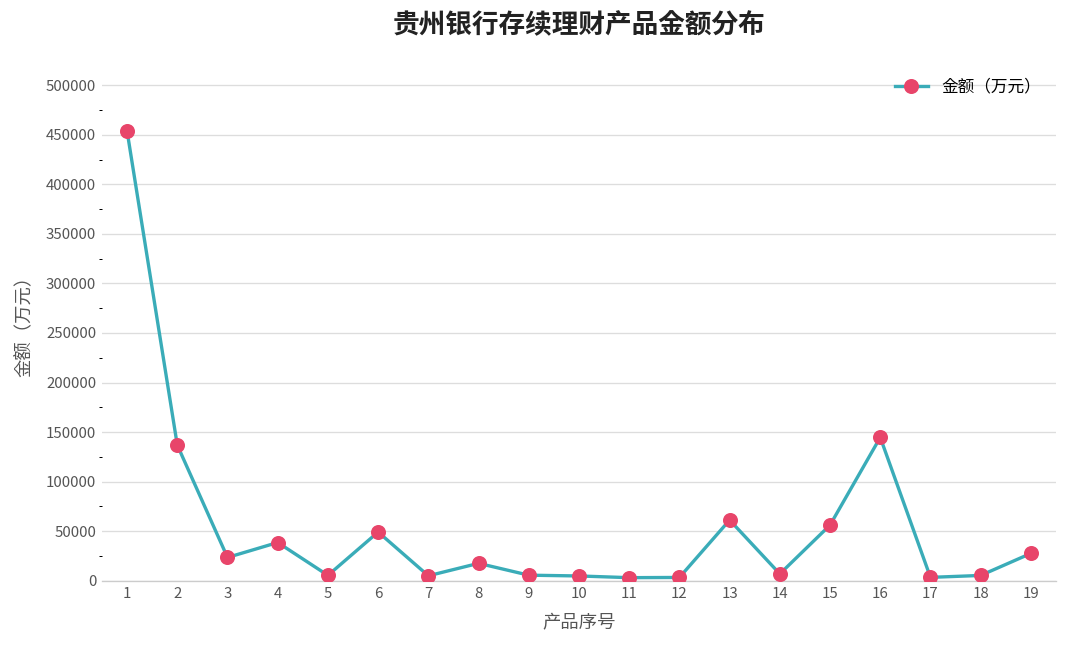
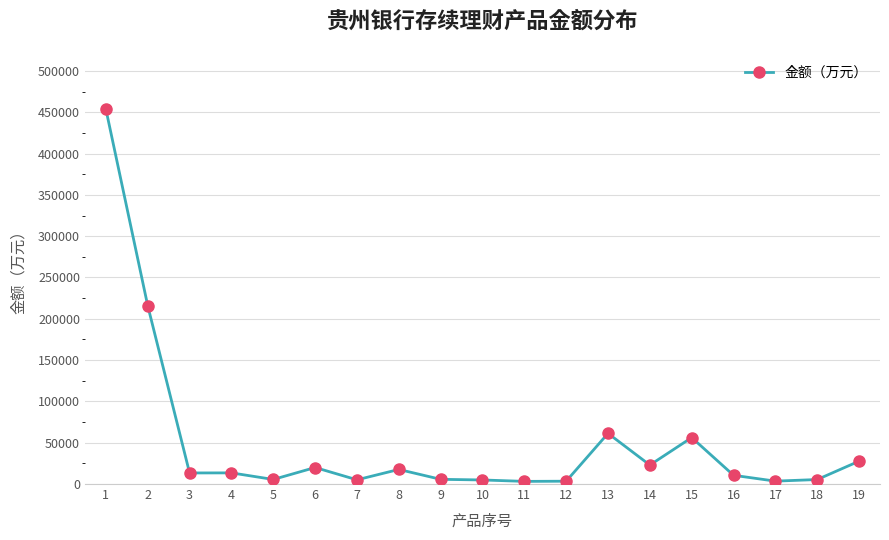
2: 140000 -> 220000
3: 20000 -> 10000
4: 40000 -> 10000
6: 50000 -> 20000
14: 10000 -> 20000
16: 140000 -> 10000
